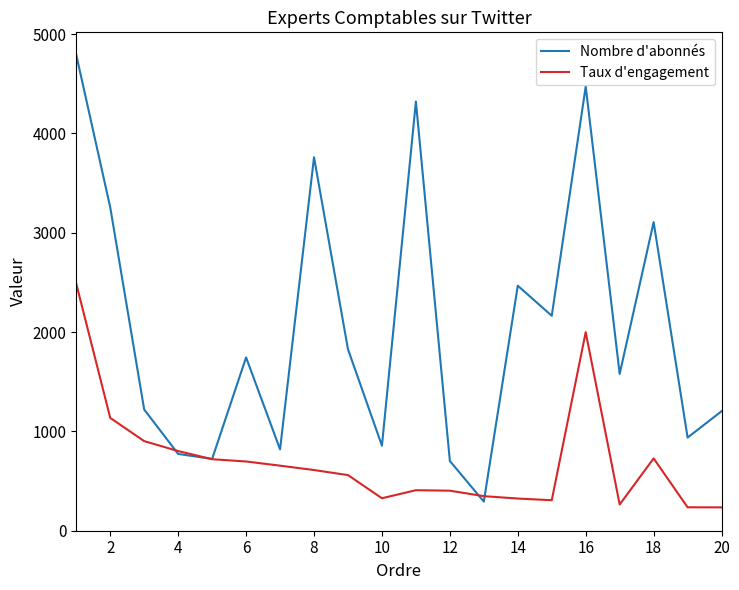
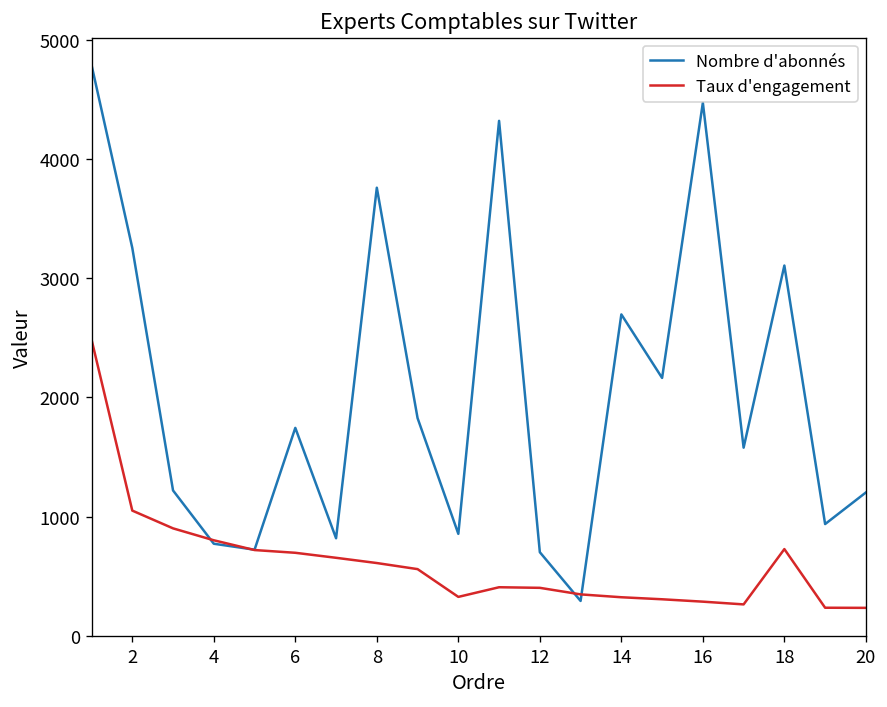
Taux d'engagement, 2: 1140 -> 1050
Nombre d'abonnés, 14: 2500 -> 2700
Taux d'engagement, 16: 2000 -> 300
